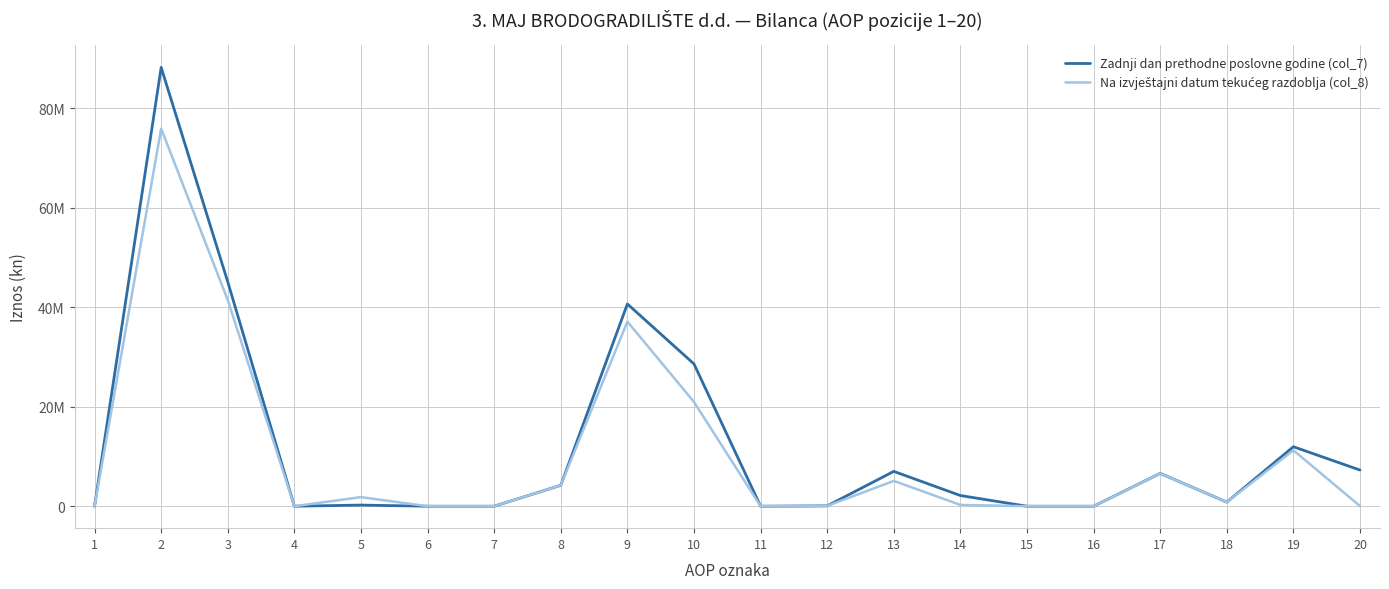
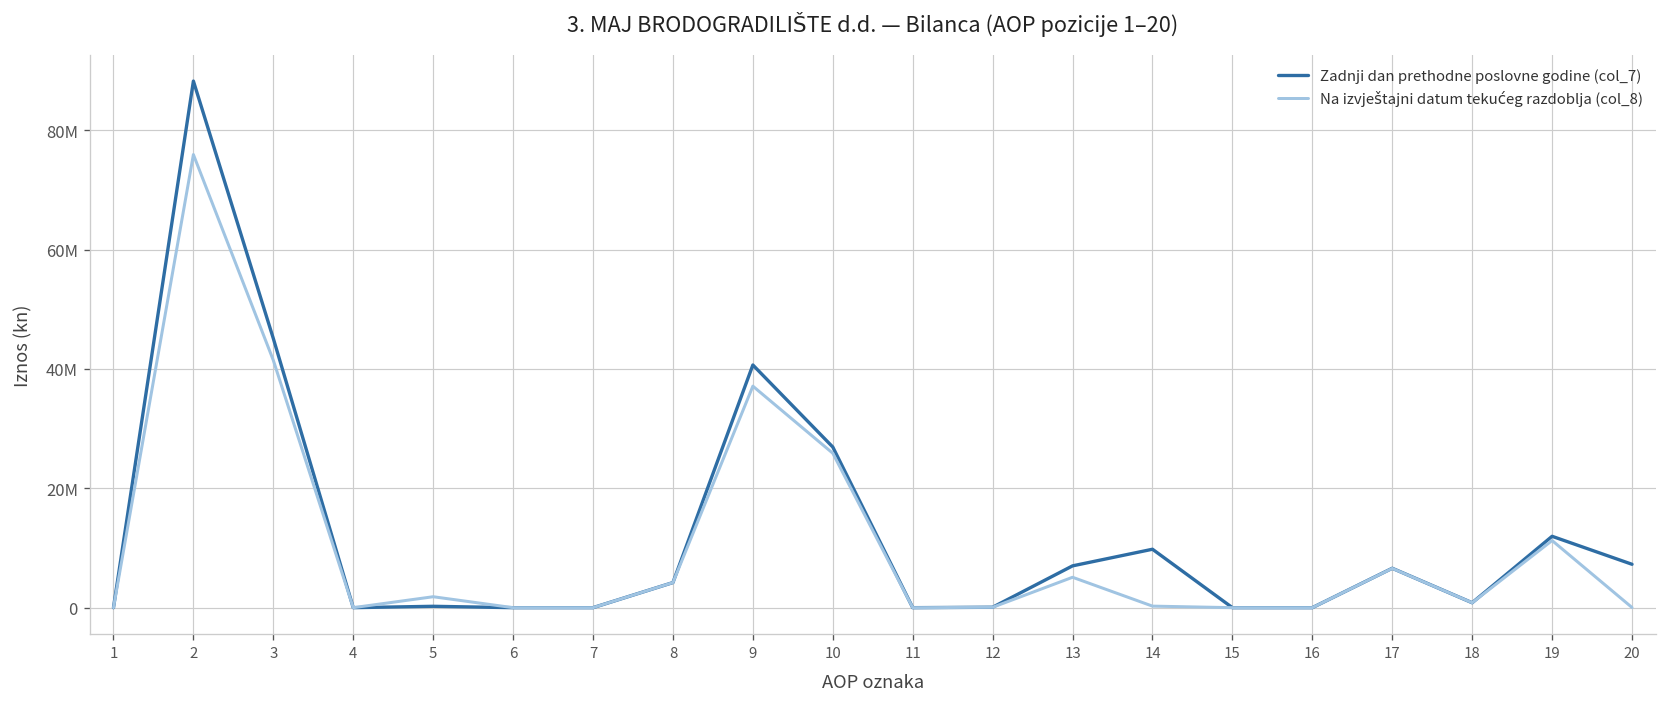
Zadnji dan prethodne poslovne godine (col_7), 10: 29000000 -> 27000000
Na izvještajni datum tekućeg razdoblja (col_8), 10: 21000000 -> 26000000
Zadnji dan prethodne poslovne godine (col_7), 14: 2000000 -> 10000000
